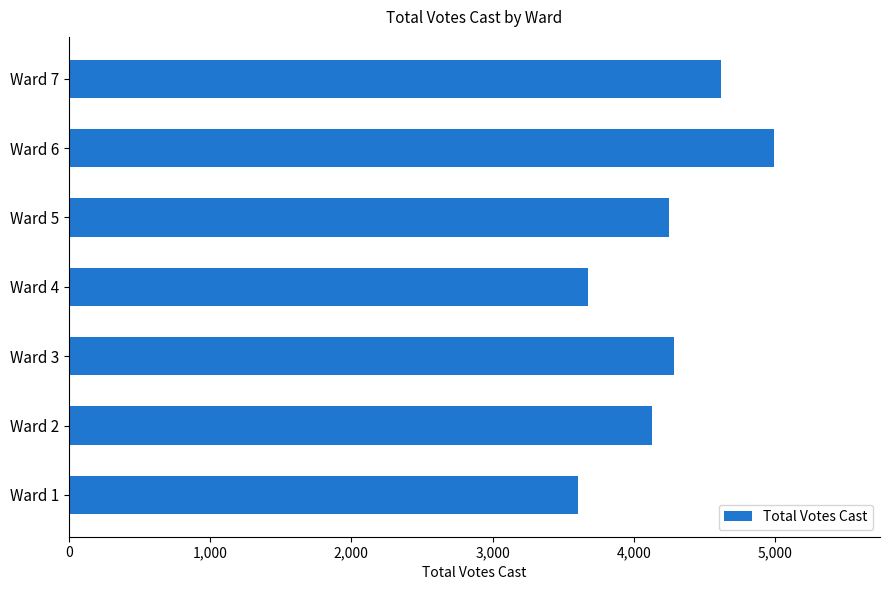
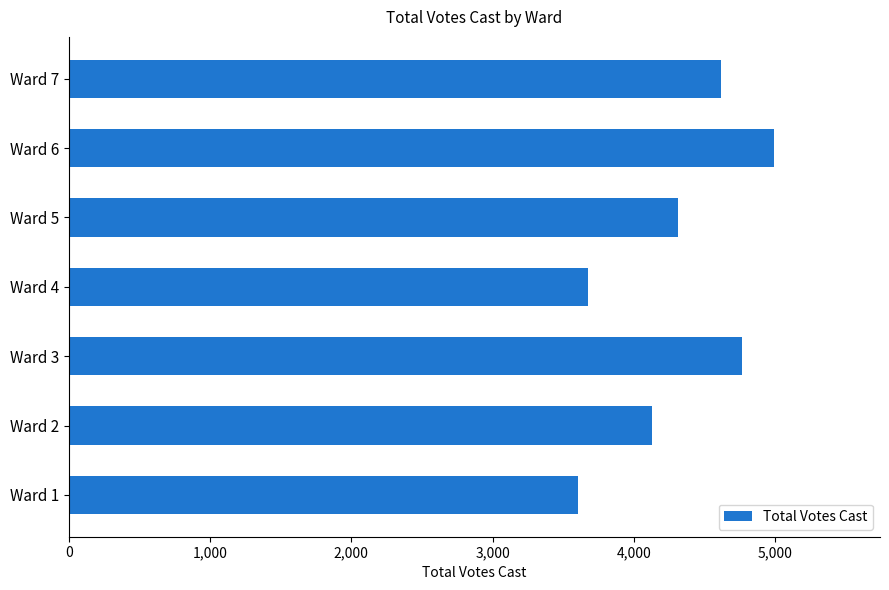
Ward 5: 4,250 -> 4,310
Ward 3: 4,290 -> 4,770
